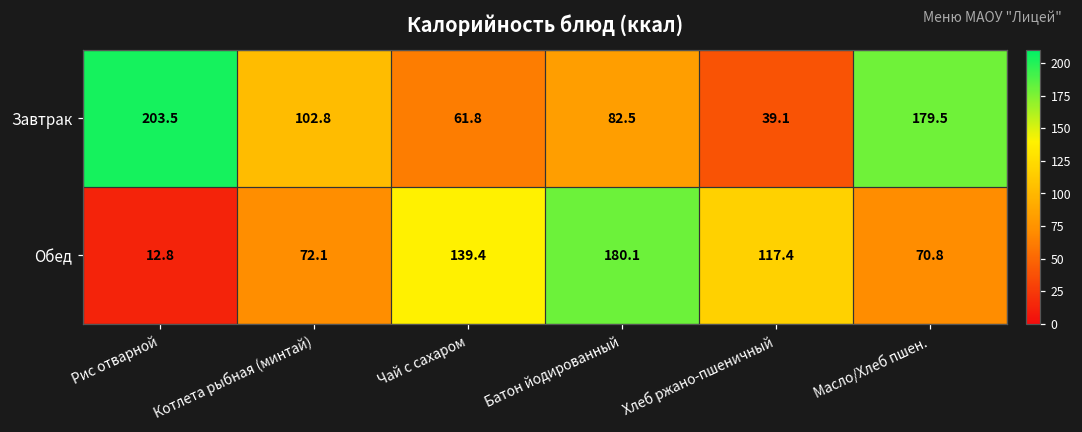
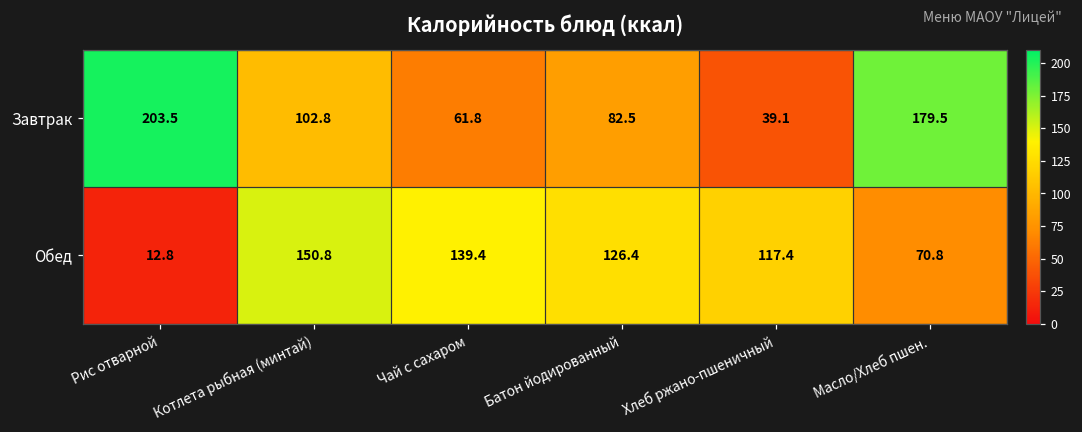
Обед, Котлета рыбная (минтай): 72.1 -> 150.8
Обед, Батон йодированный: 180.1 -> 126.4
